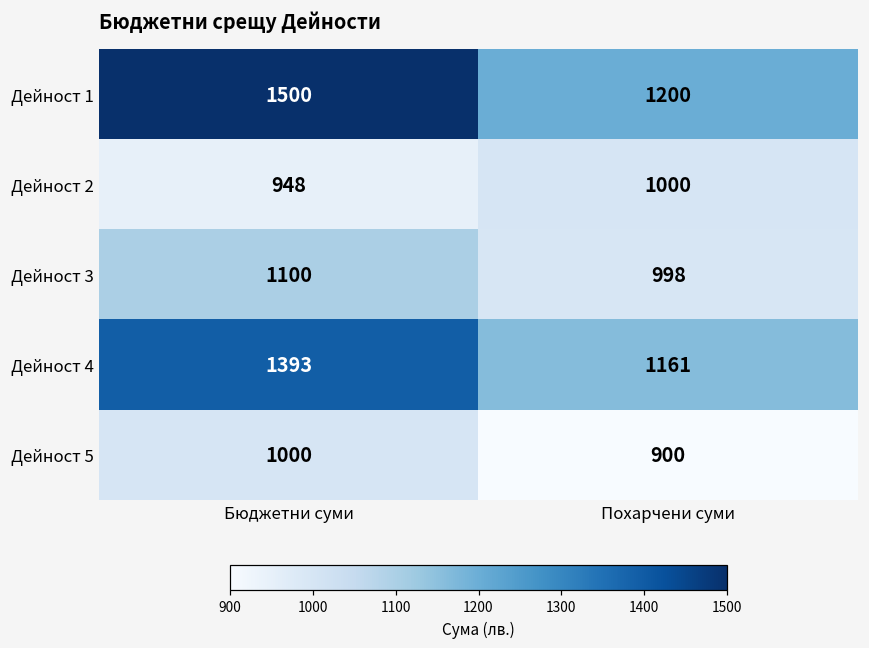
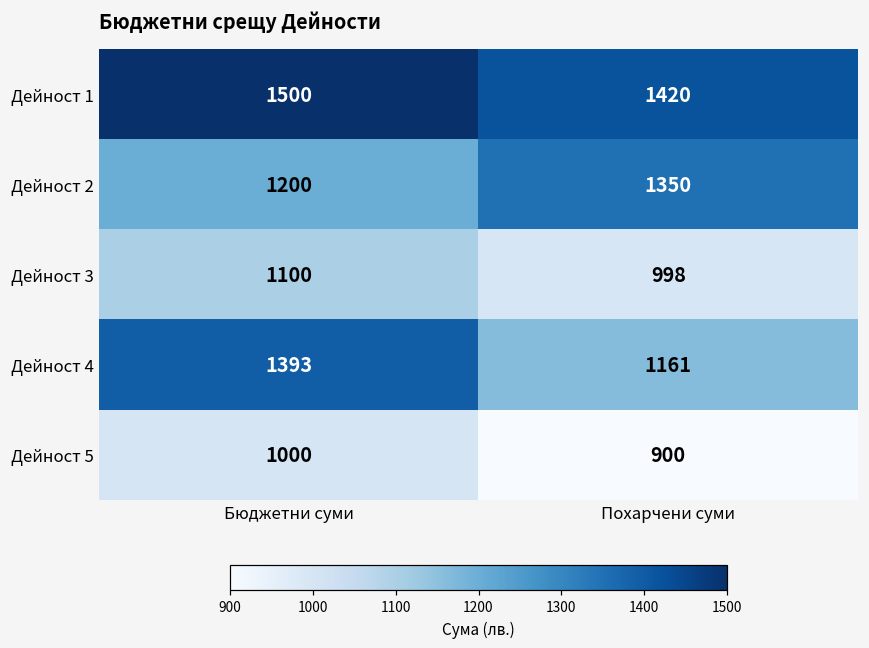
Дейност 1, Похарчени суми: 1200 -> 1420
Дейност 2, Бюджетни суми: 948 -> 1200
Дейност 2, Похарчени суми: 1000 -> 1350
